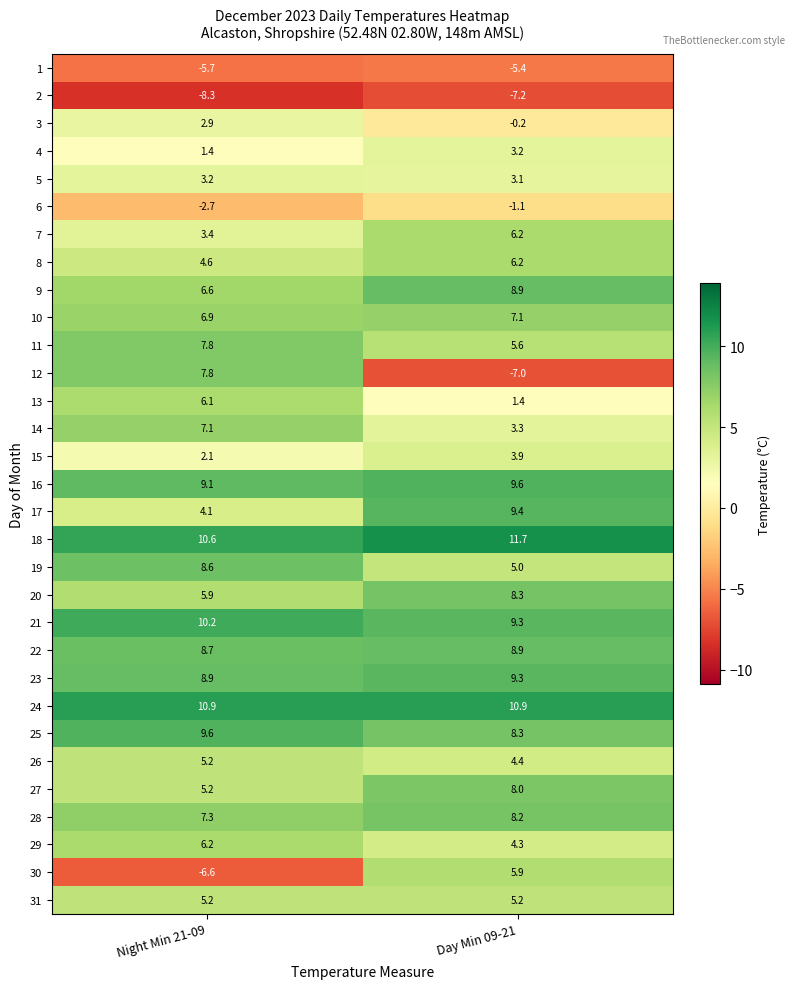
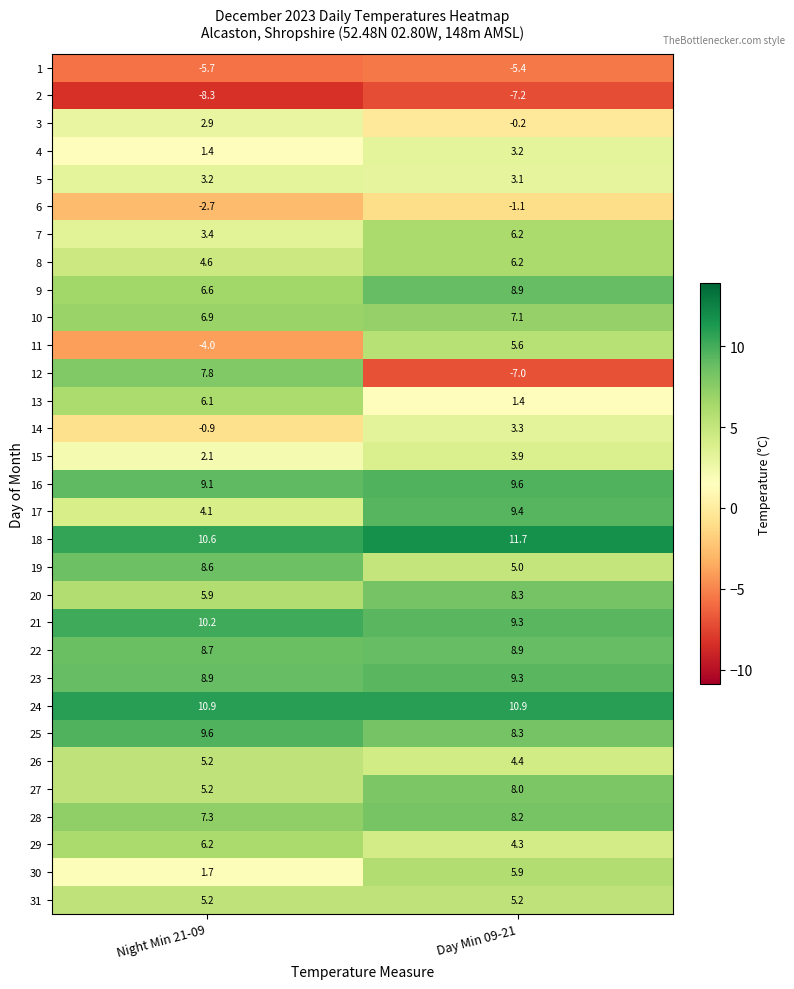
11, Night Min 21-09: 7.8 -> -4.0
14, Night Min 21-09: 7.1 -> -0.9
30, Night Min 21-09: -6.6 -> 1.7
